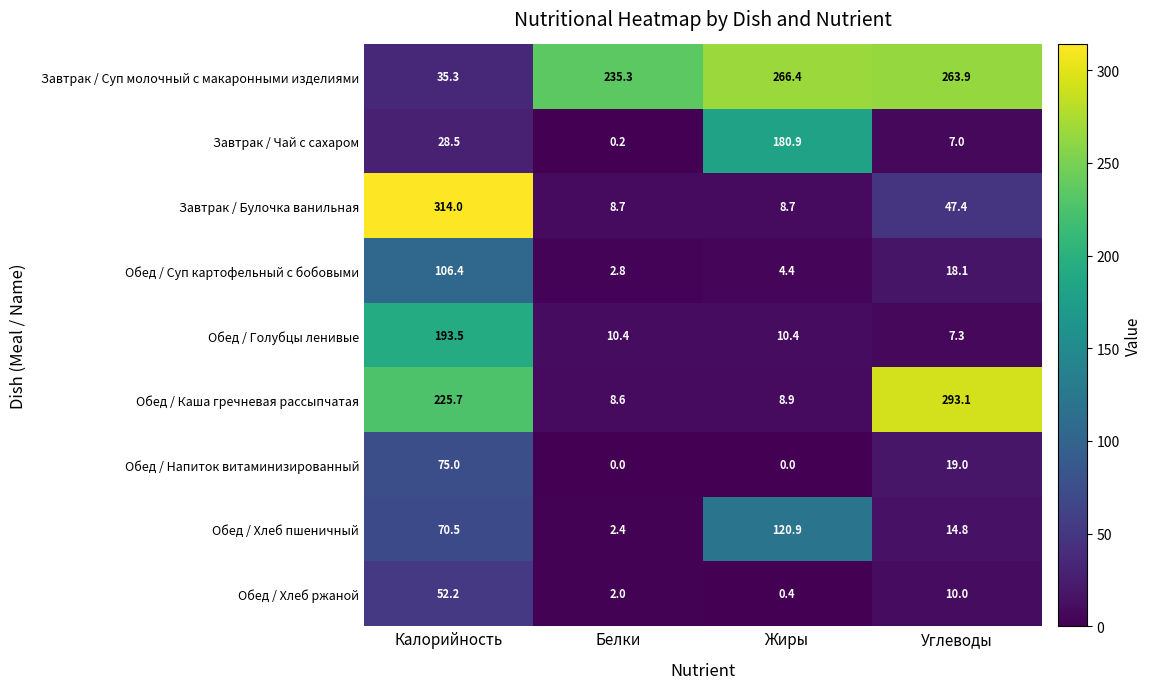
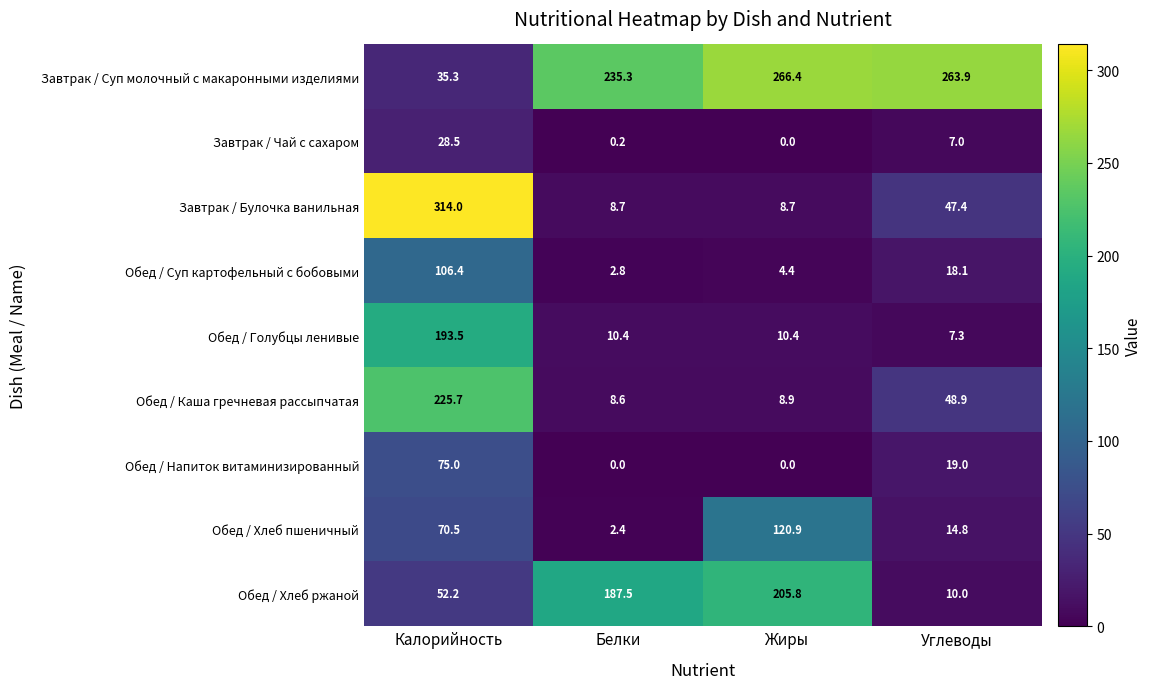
Завтрак / Чай с сахаром, Жиры: 180.9 -> 0.0
Обед / Каша гречневая рассыпчатая, Углеводы: 293.1 -> 48.9
Обед / Хлеб ржаной, Белки: 2.0 -> 187.5
Обед / Хлеб ржаной, Жиры: 0.4 -> 205.8
